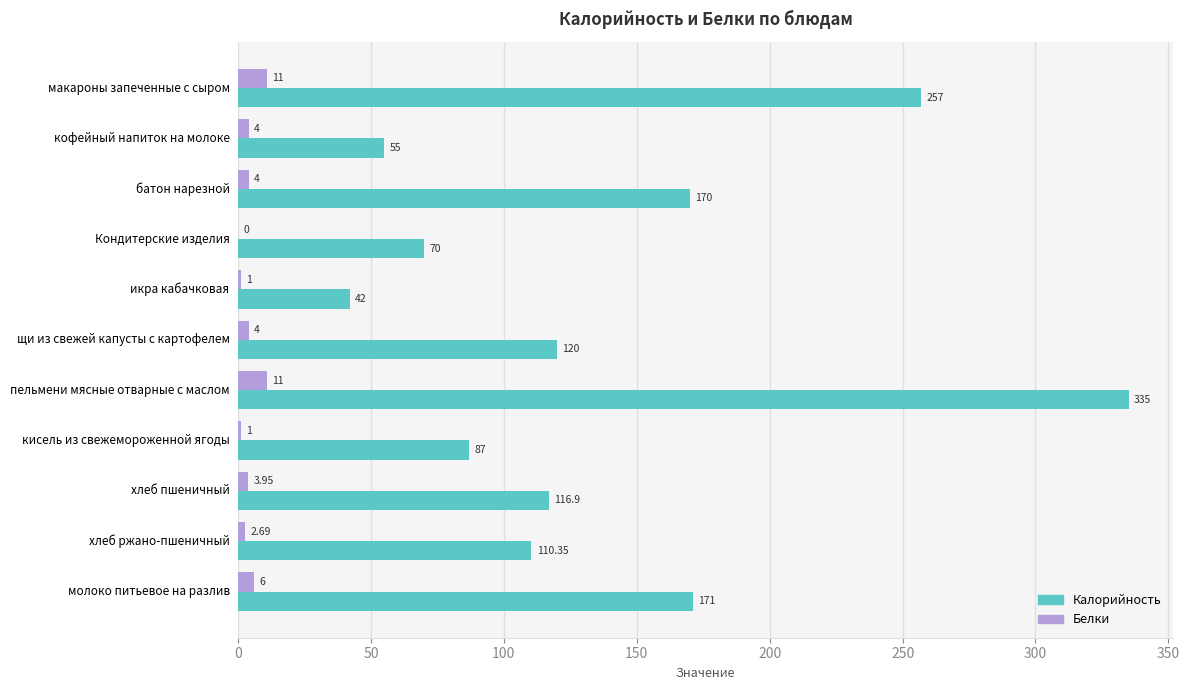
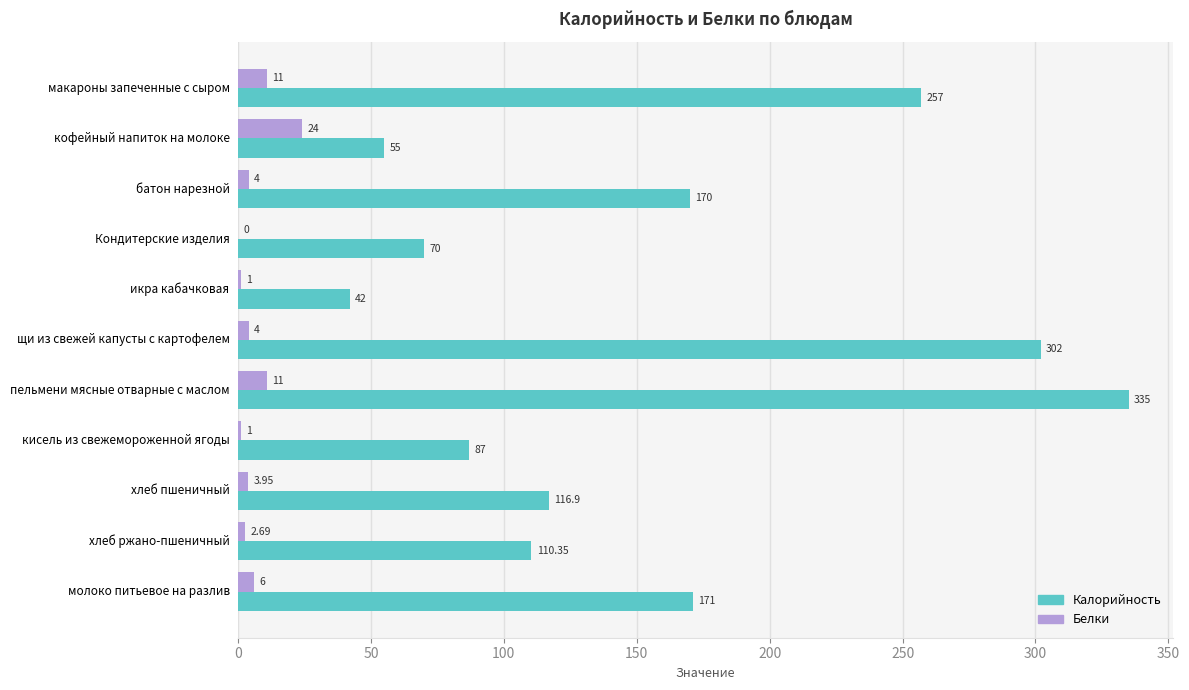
Белки, кофейный напиток на молоке: 4 -> 24
Калорийность, щи из свежей капусты с картофелем: 120 -> 302
